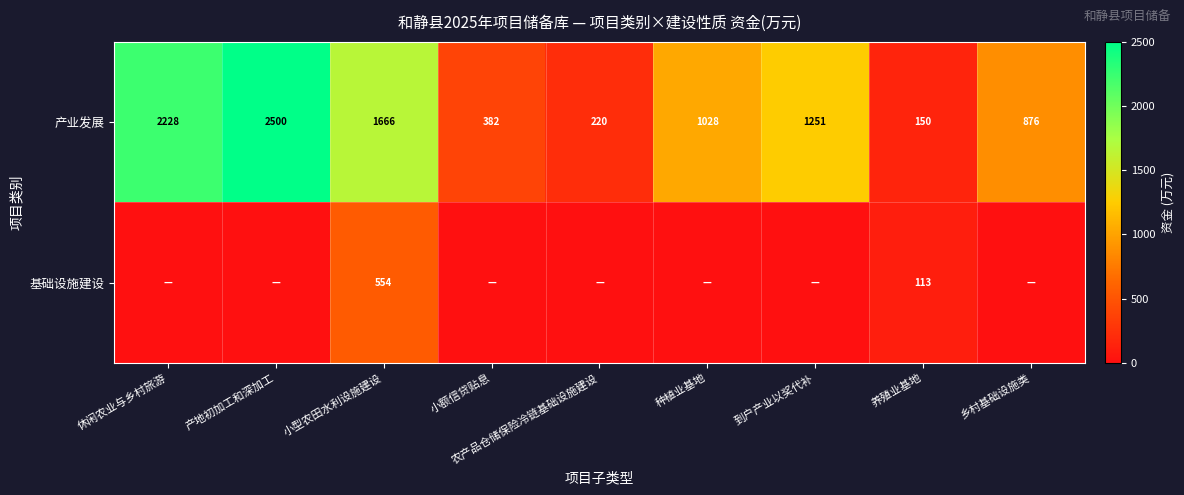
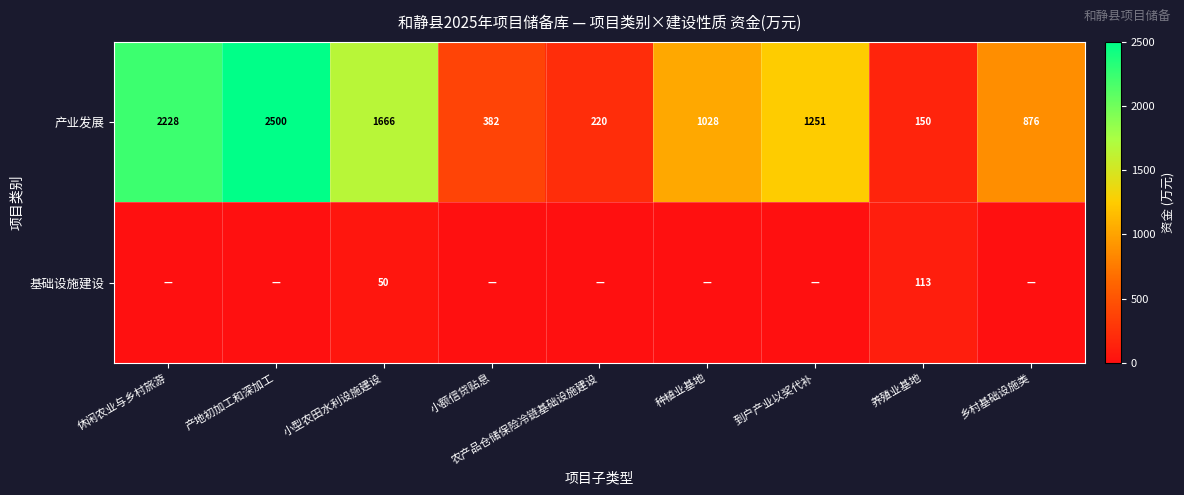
基础设施建设, 小型农田水利设施建设: 554 -> 50
